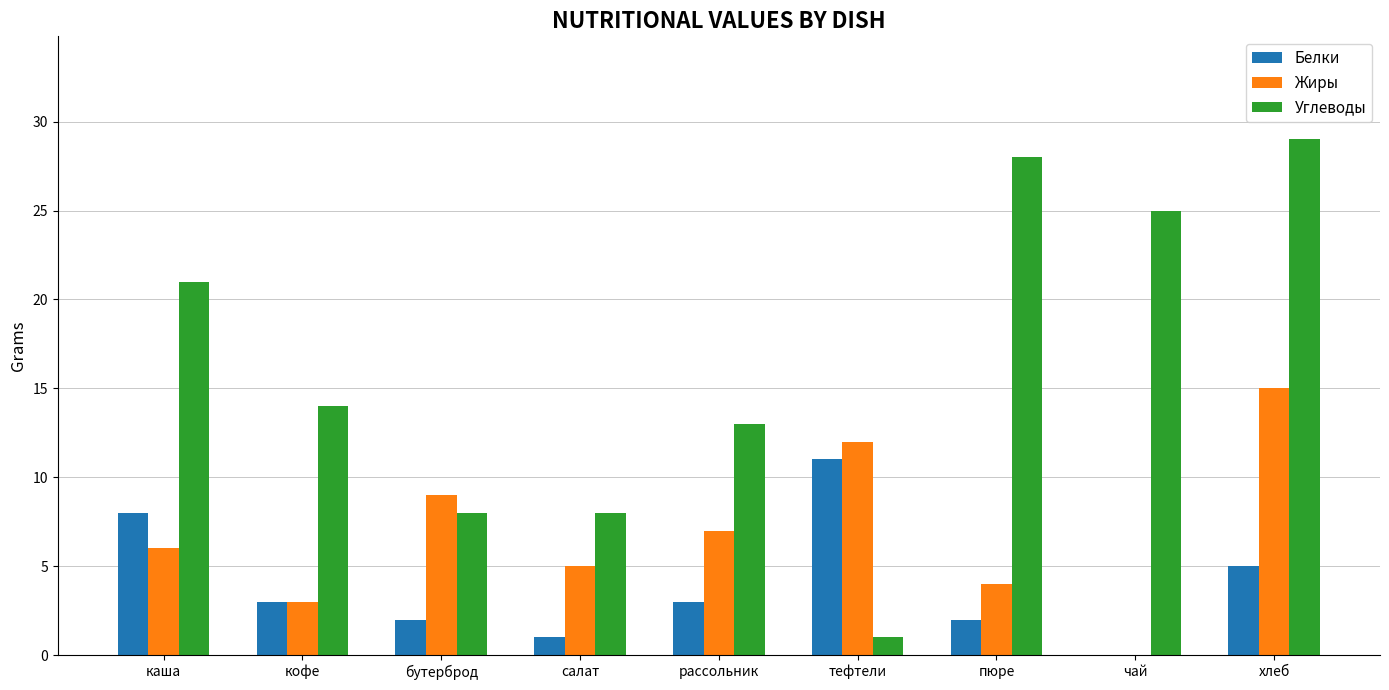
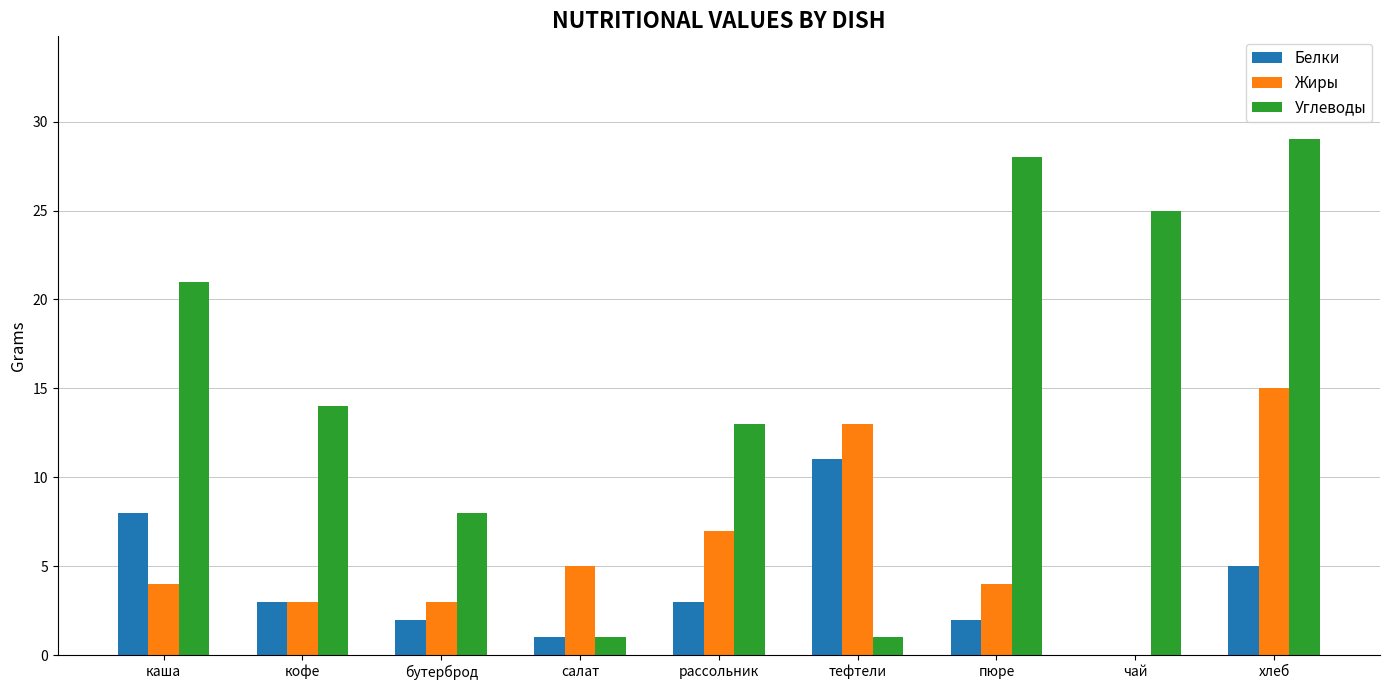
Жиры, каша: 6 -> 4
Жиры, бутерброд: 9 -> 3
Углеводы, салат: 8 -> 1
Жиры, тефтели: 12 -> 13
